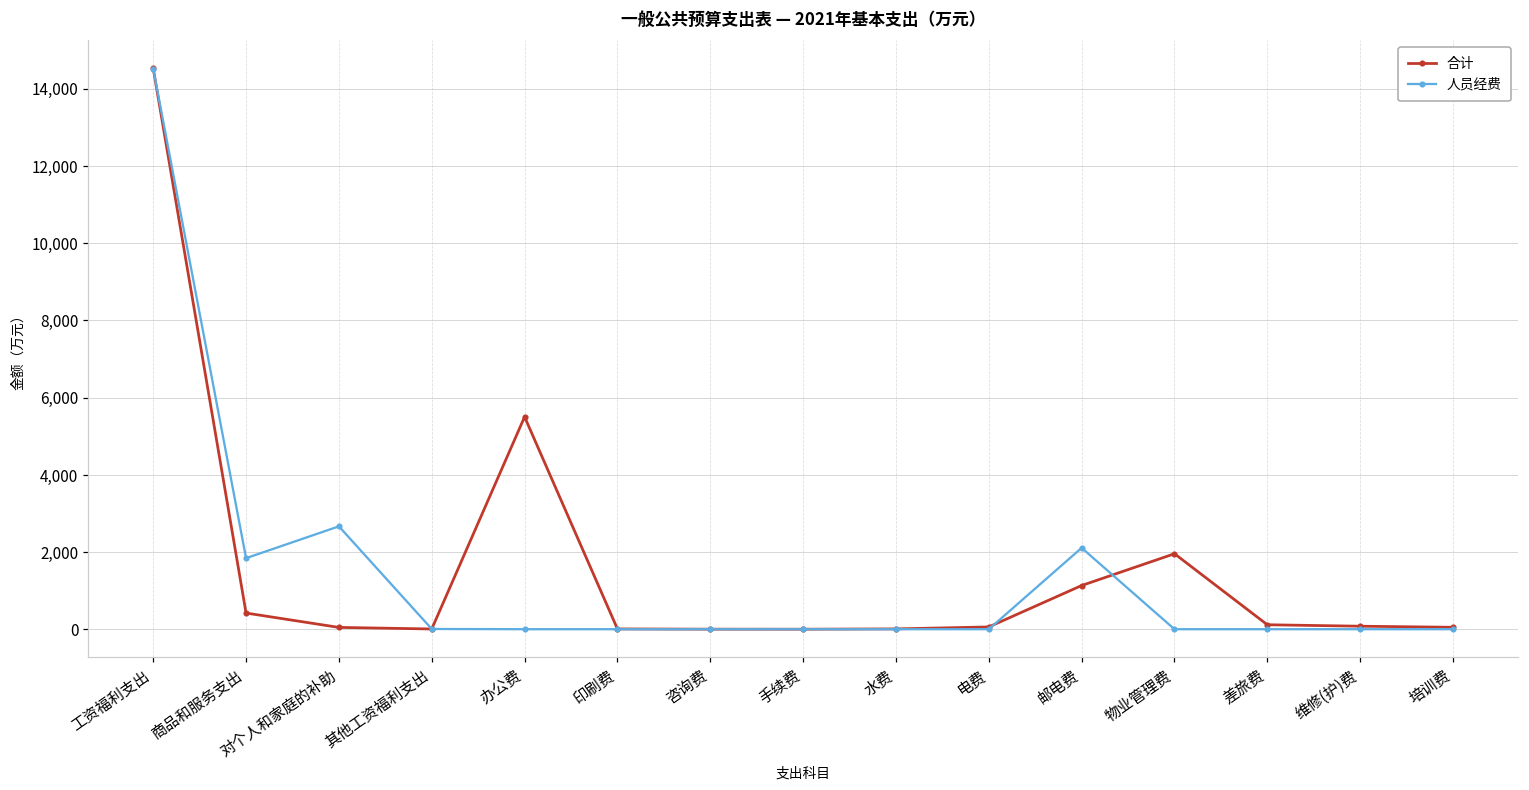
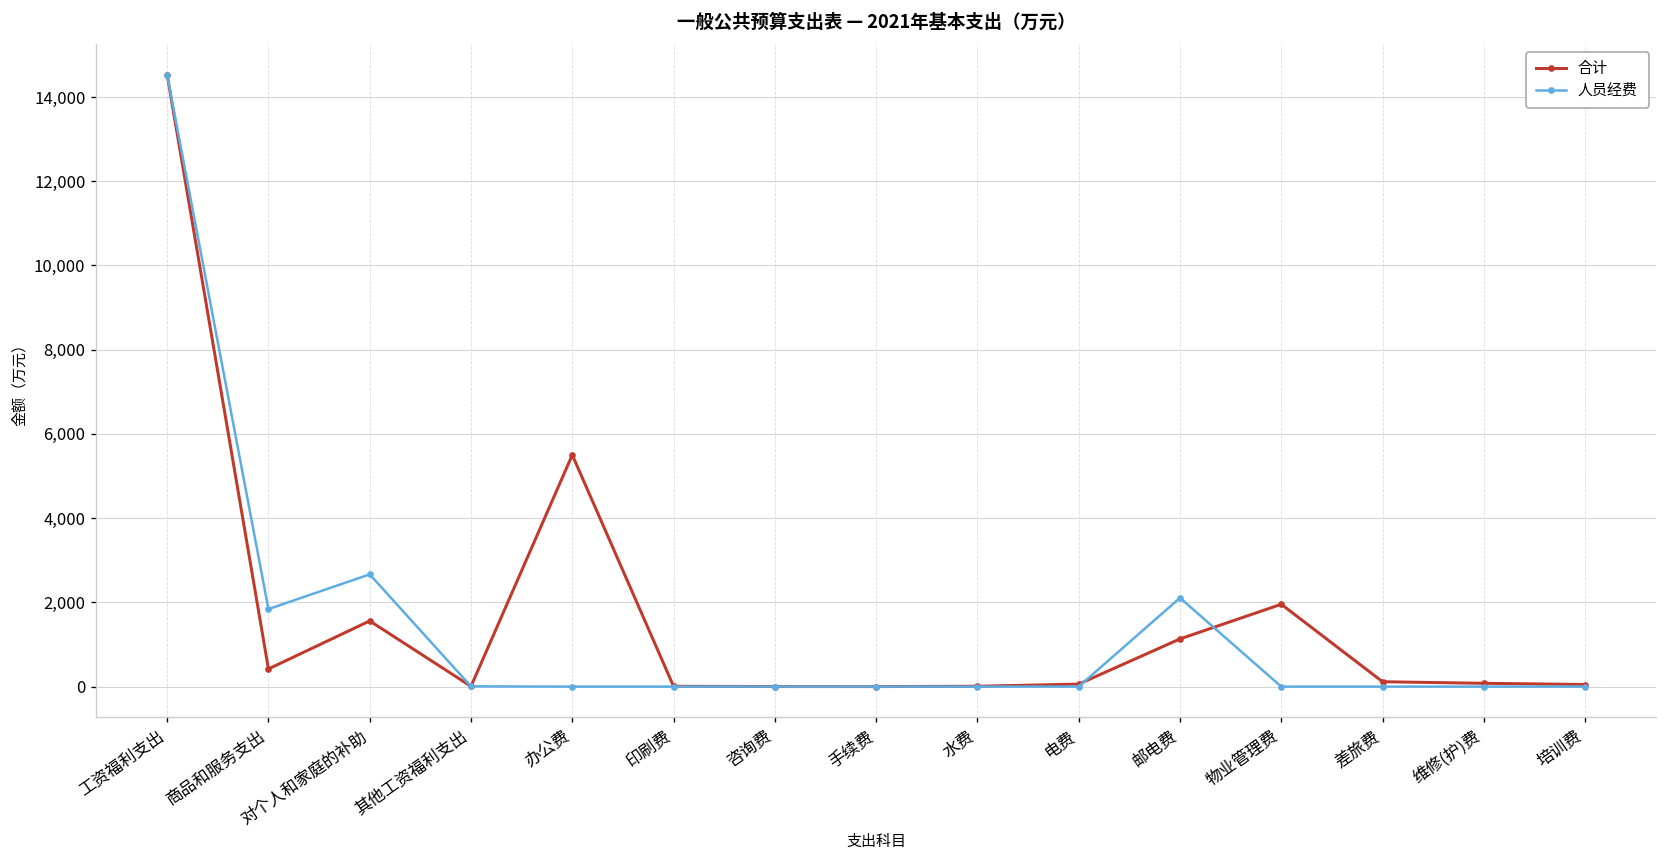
合计, 对个人和家庭的补助: 0 -> 1,600
